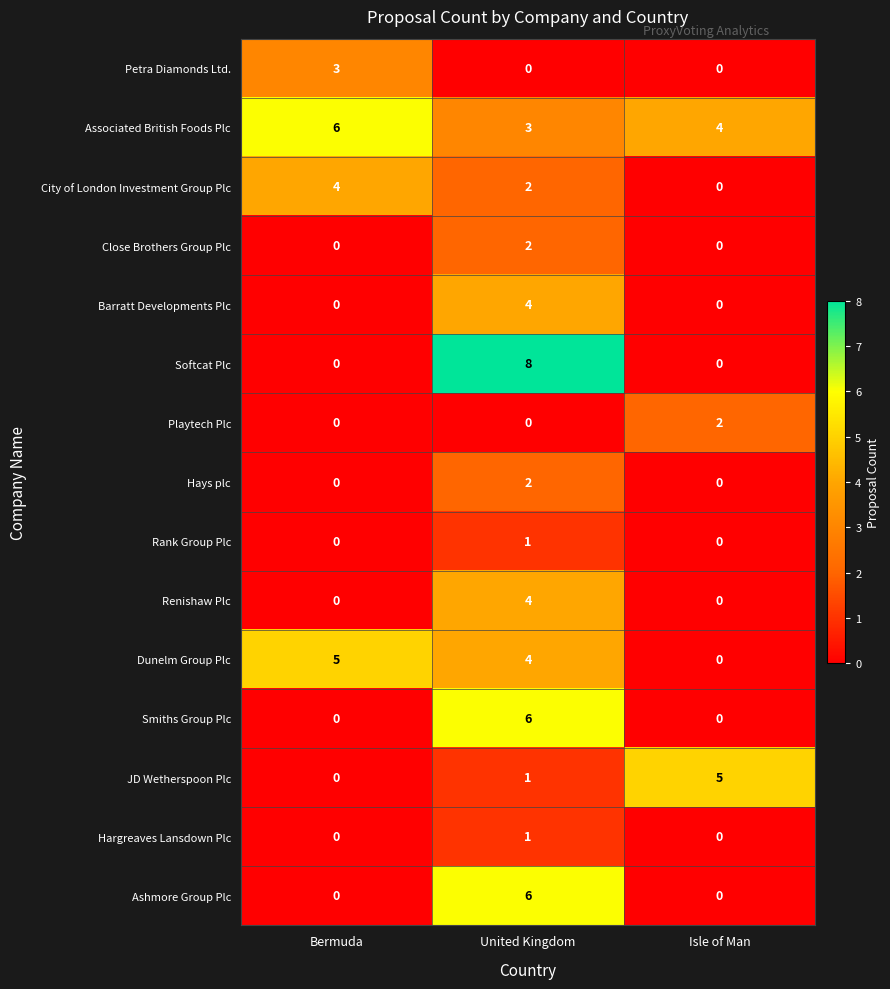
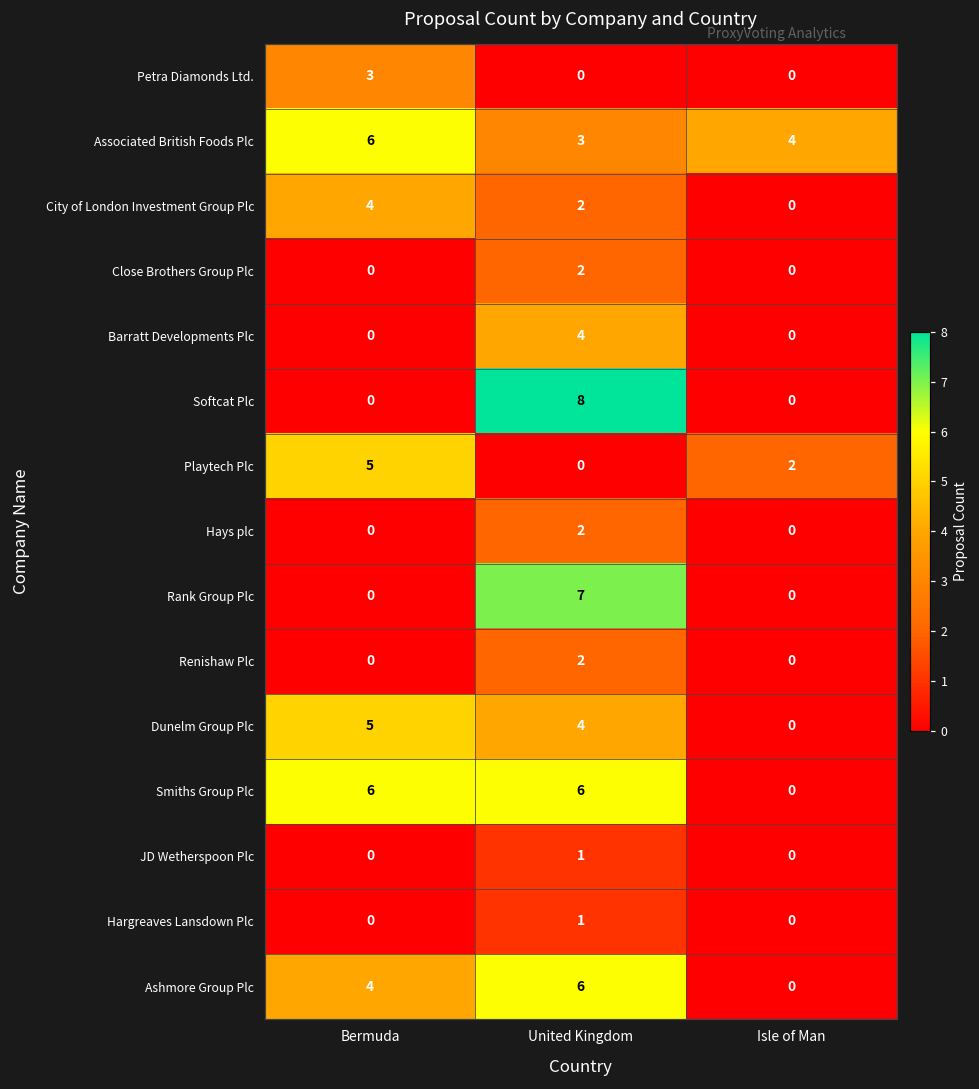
Playtech Plc, Bermuda: 0 -> 5
Rank Group Plc, United Kingdom: 1 -> 7
Renishaw Plc, United Kingdom: 4 -> 2
Smiths Group Plc, Bermuda: 0 -> 6
JD Wetherspoon Plc, Isle of Man: 5 -> 0
Ashmore Group Plc, Bermuda: 0 -> 4
